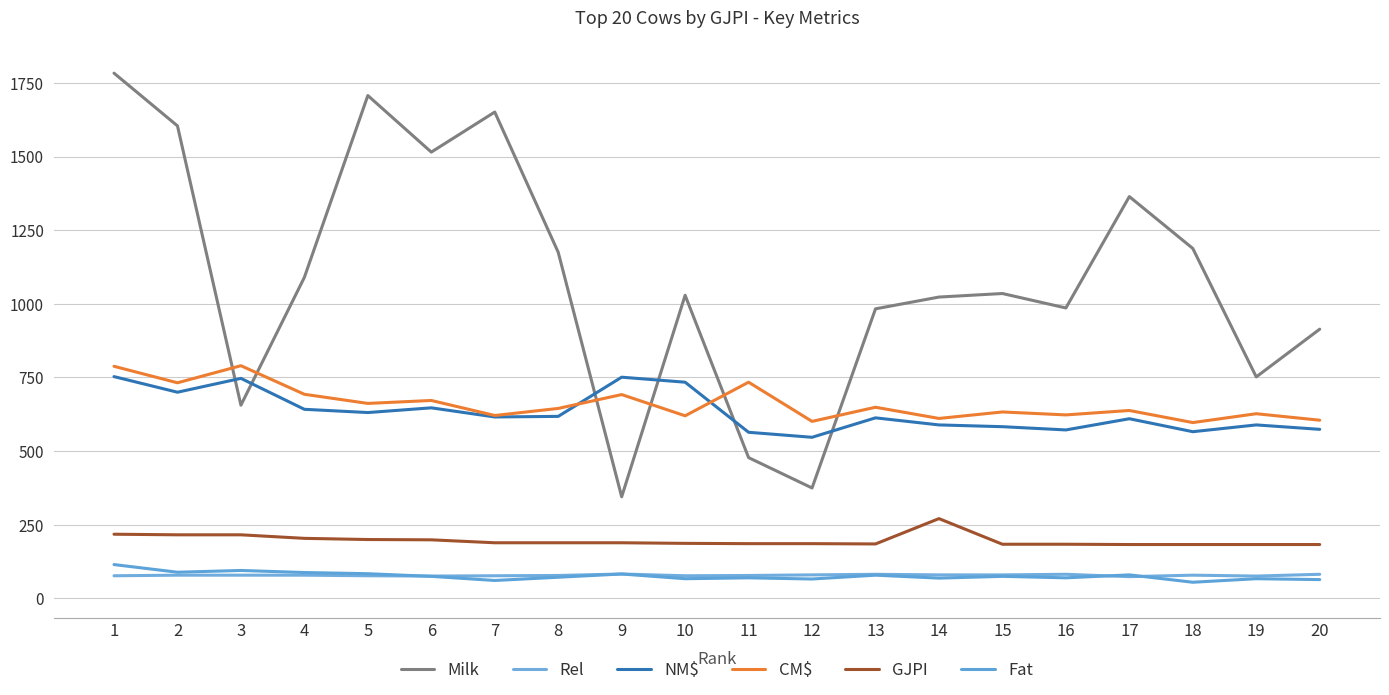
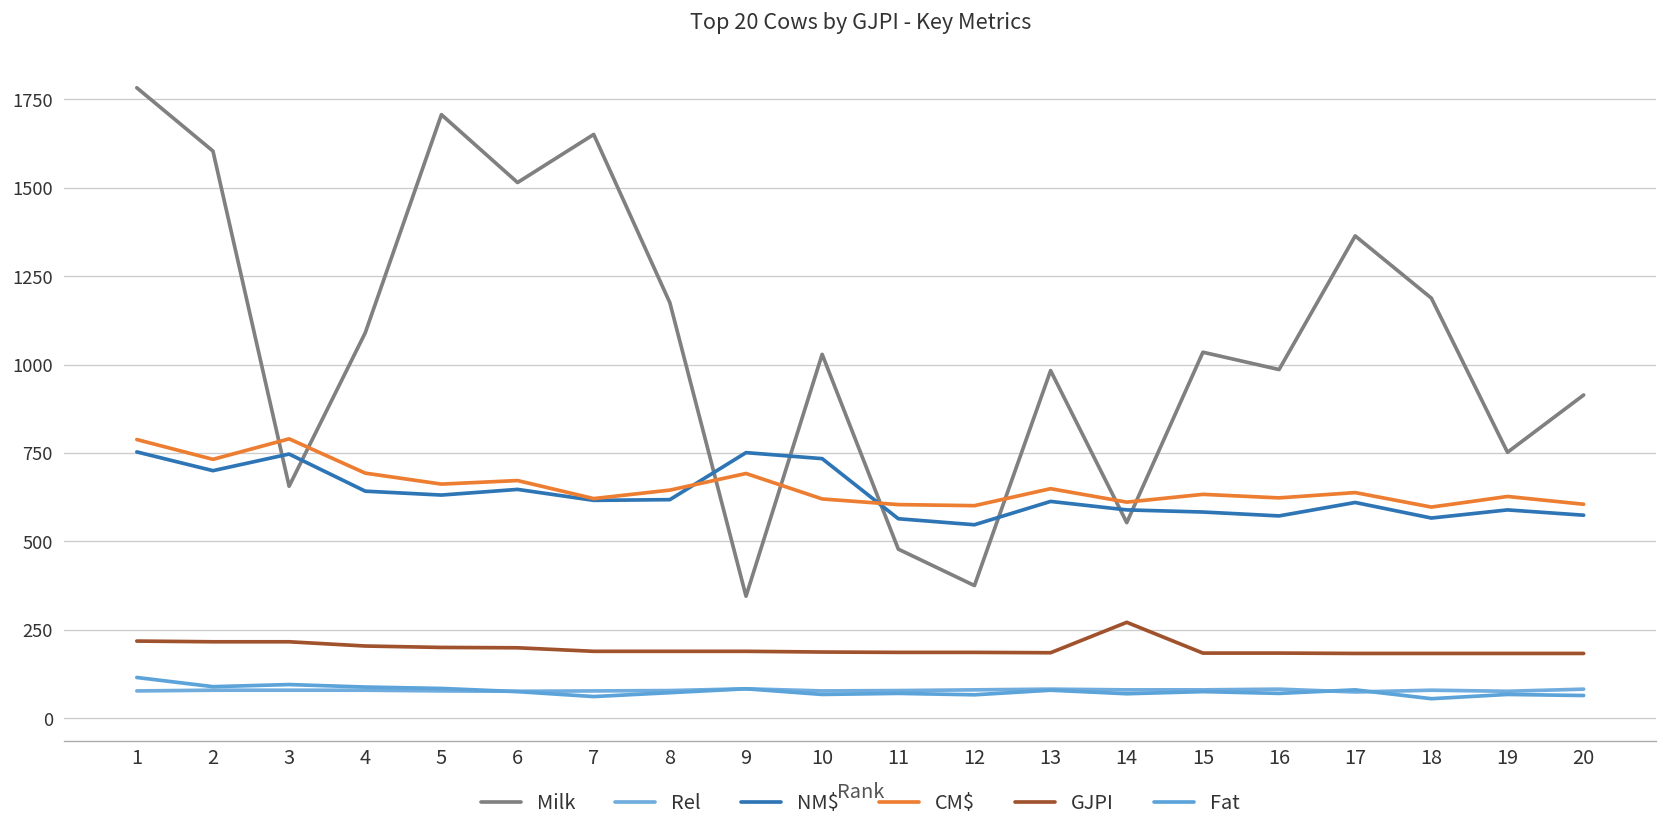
CM$, 11: 730 -> 600
Milk, 14: 1020 -> 550
